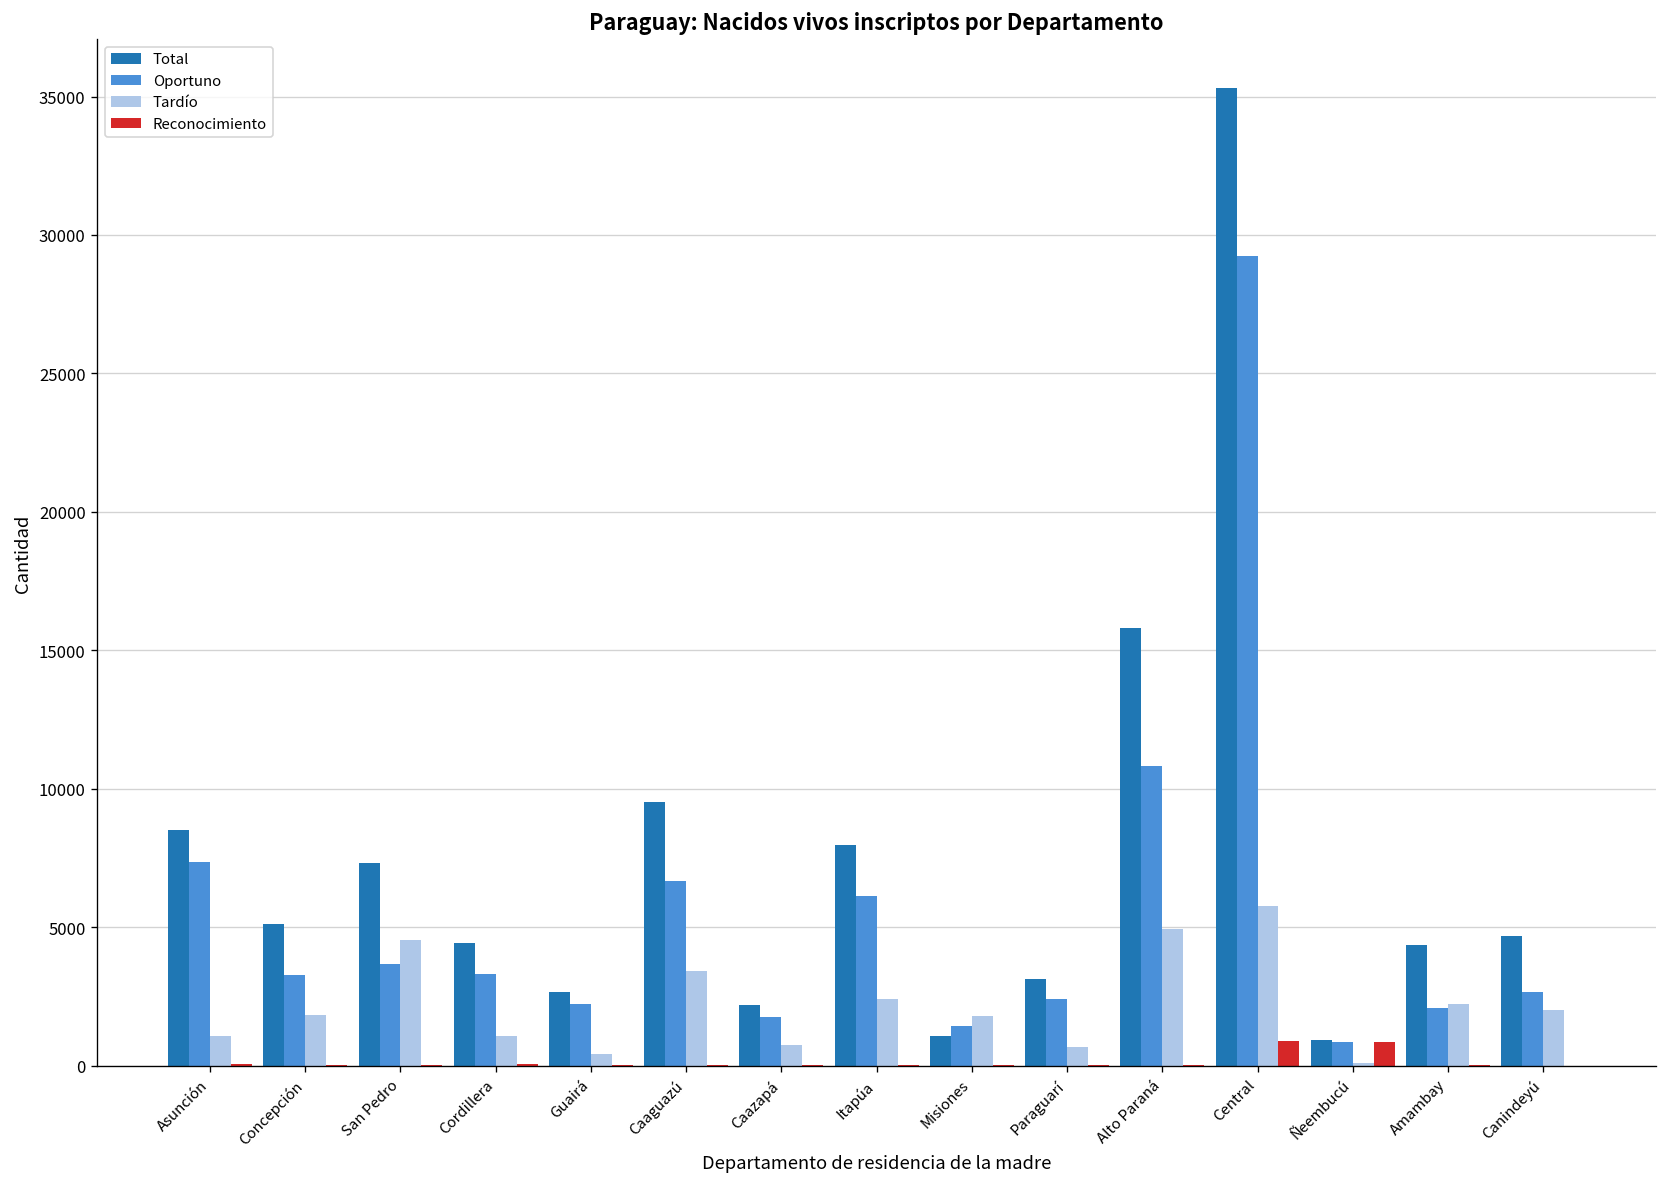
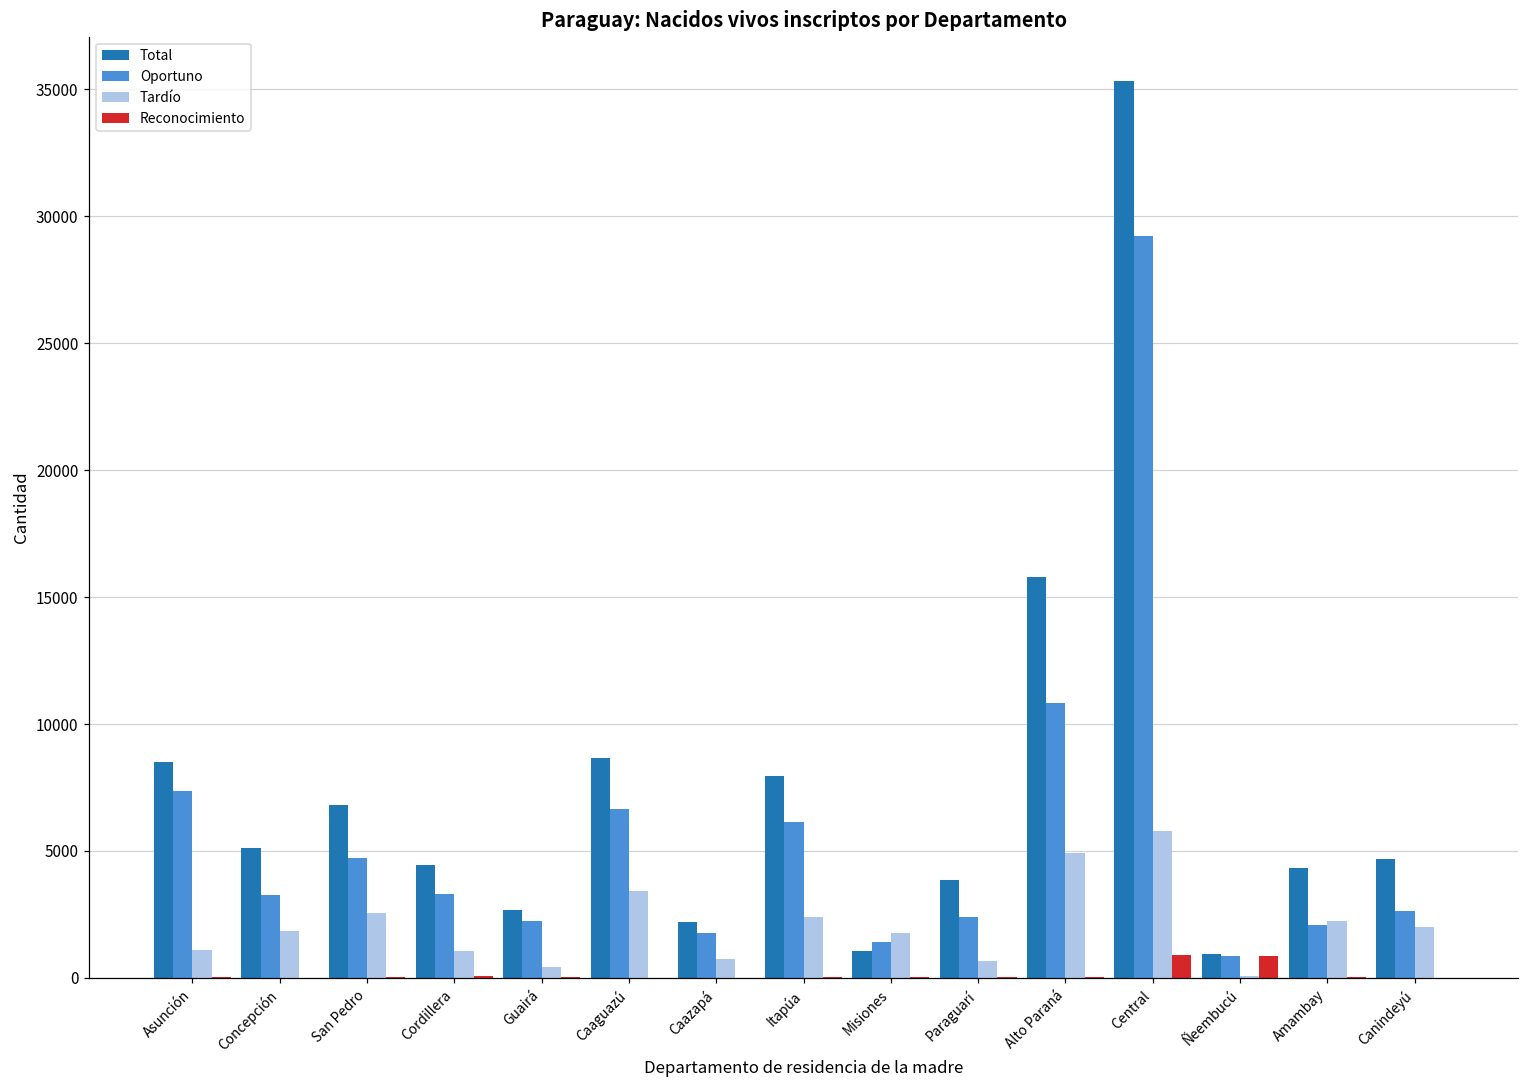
Total, San Pedro: 7300 -> 6800
Oportuno, San Pedro: 3700 -> 4700
Tardío, San Pedro: 4500 -> 2600
Total, Caaguazú: 9500 -> 8700
Total, Paraguarí: 3200 -> 3900
